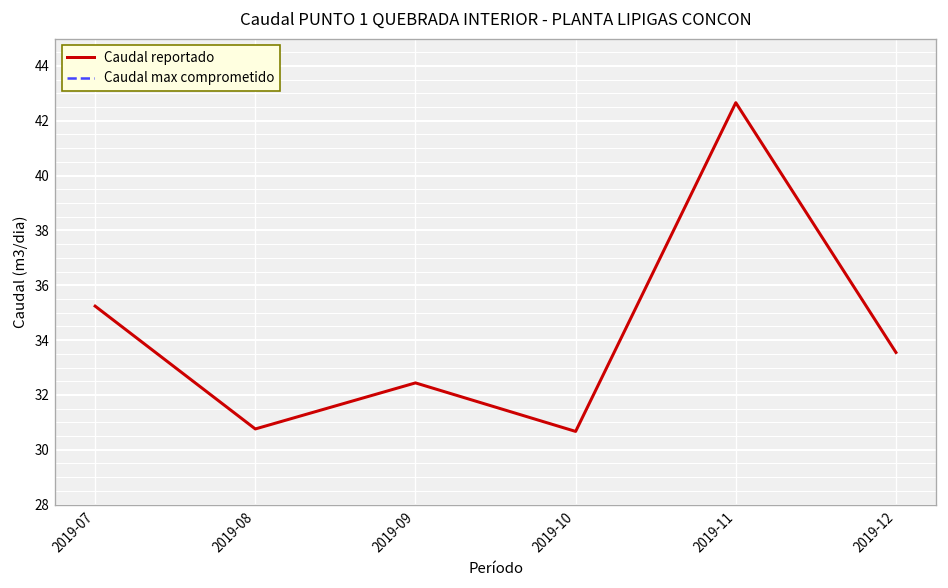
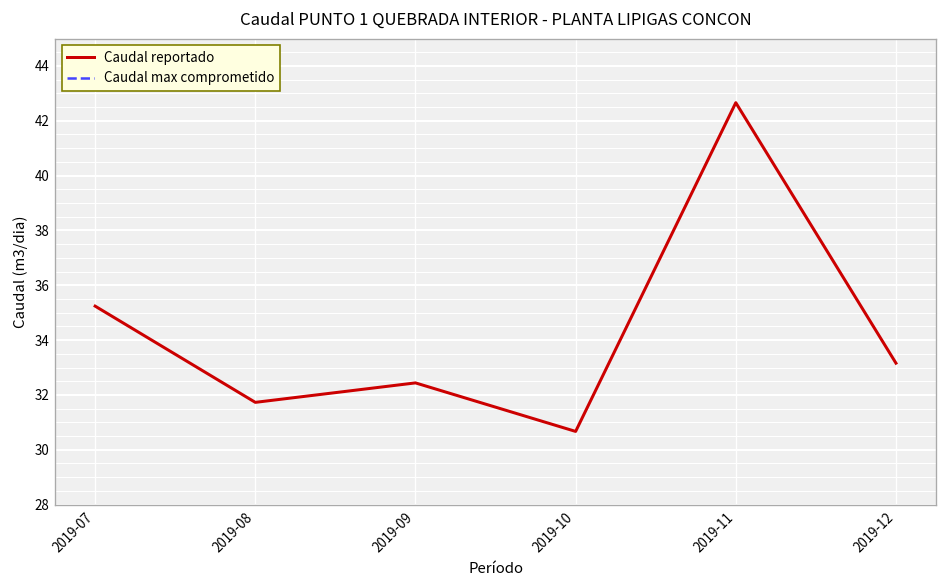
Caudal reportado, 2019-08: 30.8 -> 31.7
Caudal reportado, 2019-12: 33.6 -> 33.2
